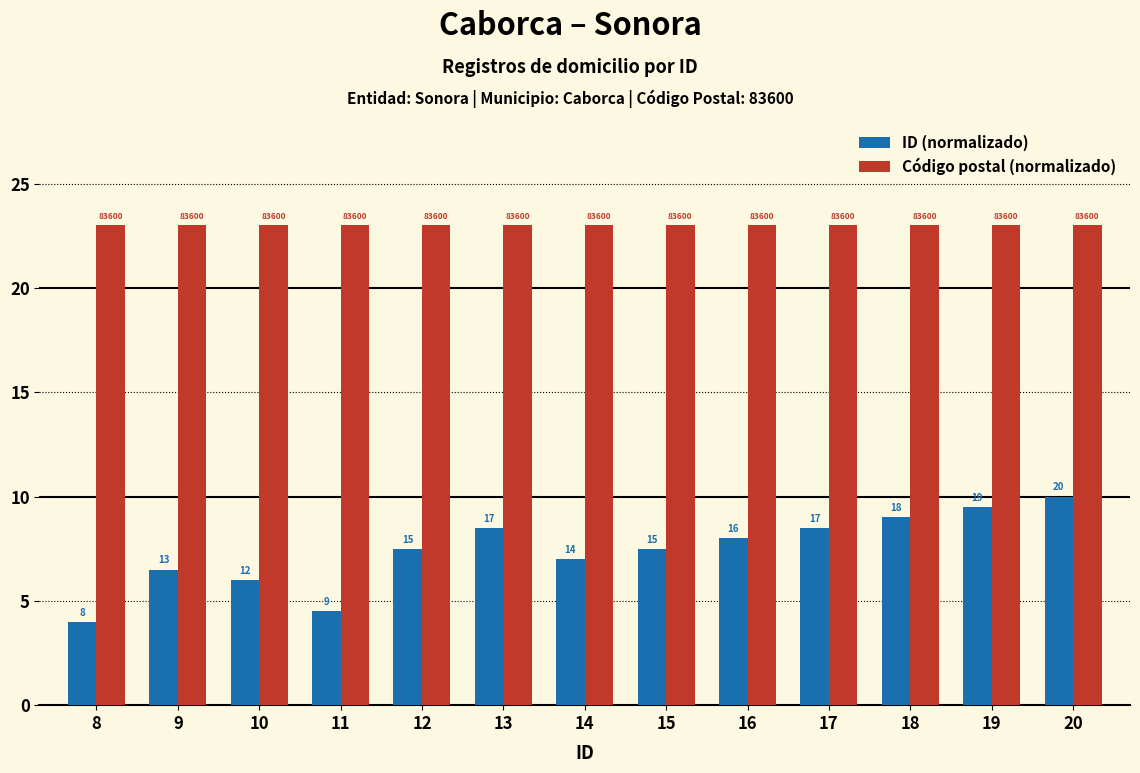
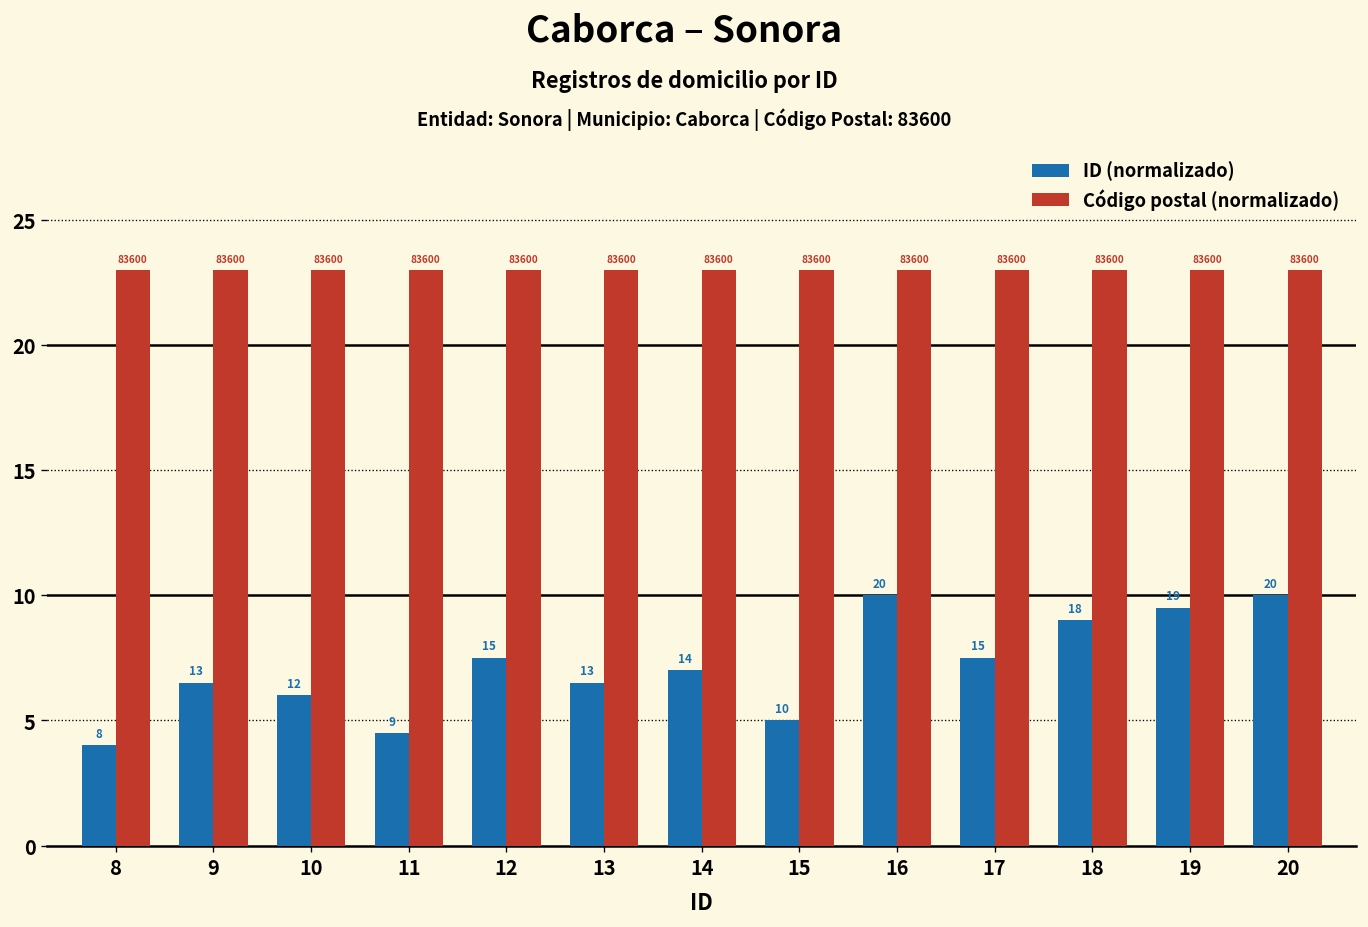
ID (normalizado), 13: 17 -> 13
ID (normalizado), 15: 15 -> 10
ID (normalizado), 16: 16 -> 20
ID (normalizado), 17: 17 -> 15
